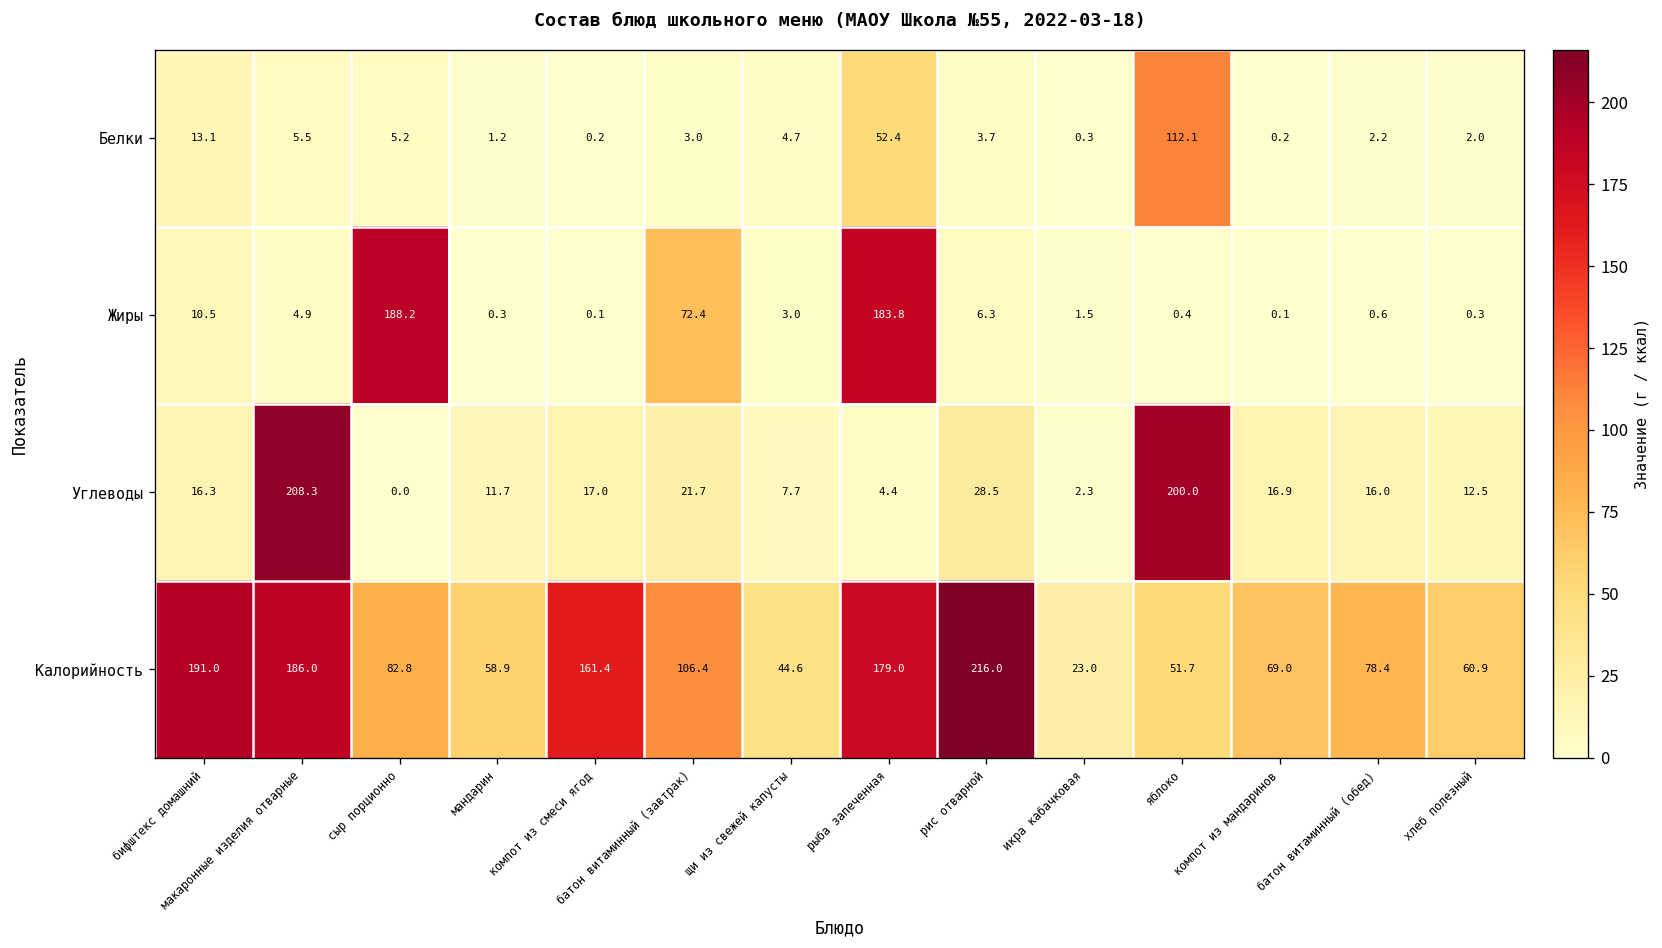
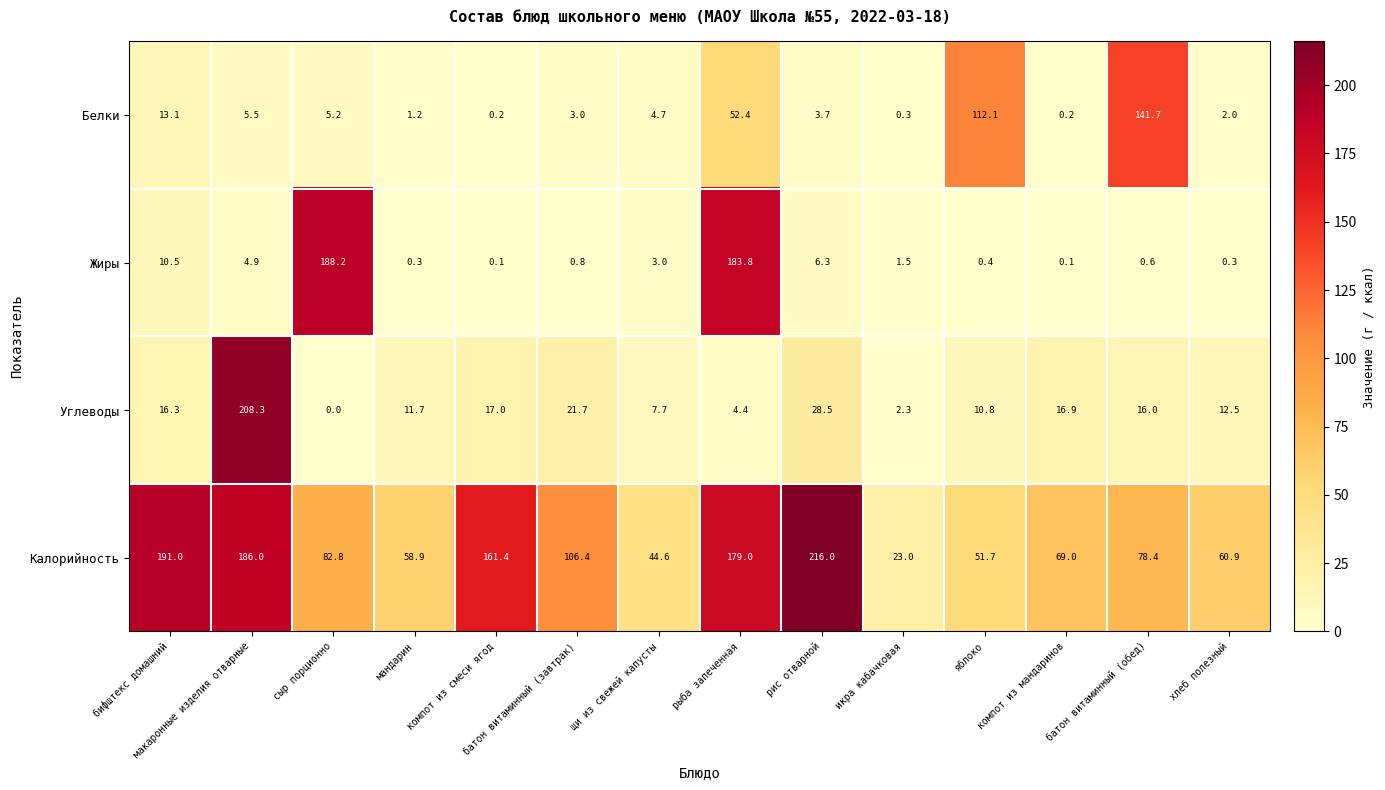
Белки, батон витаминный (обед): 2.2 -> 141.7
Жиры, батон витаминный (завтрак): 72.4 -> 0.8
Углеводы, яблоко: 200.0 -> 10.8
